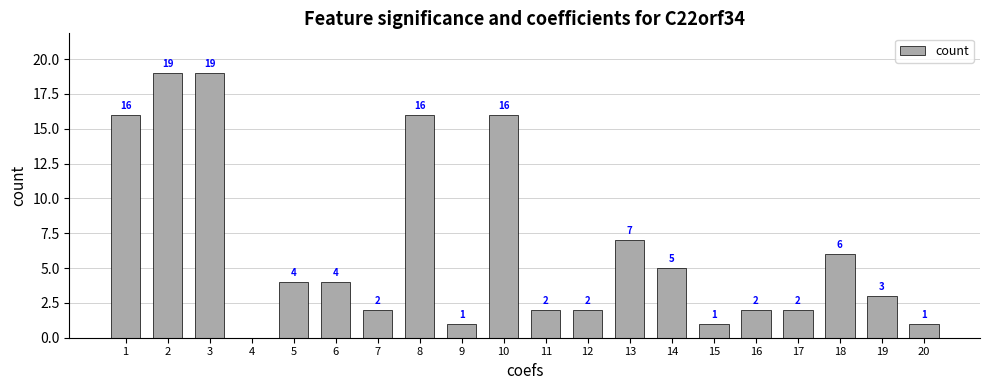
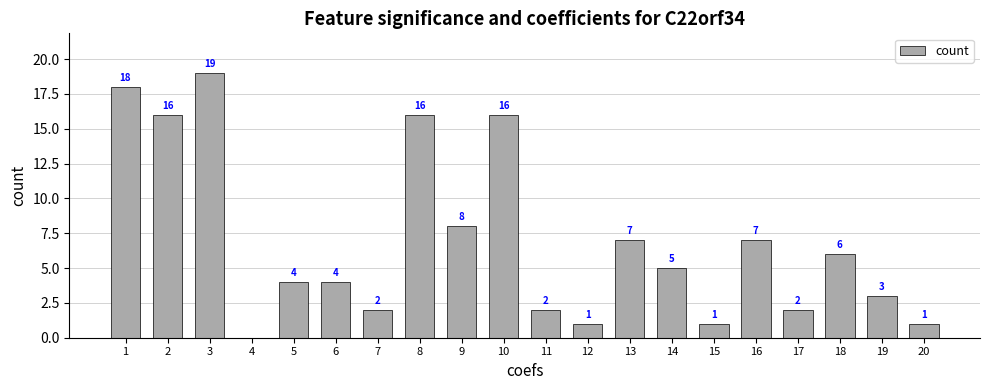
1: 16 -> 18
2: 19 -> 16
9: 1 -> 8
12: 2 -> 1
16: 2 -> 7
